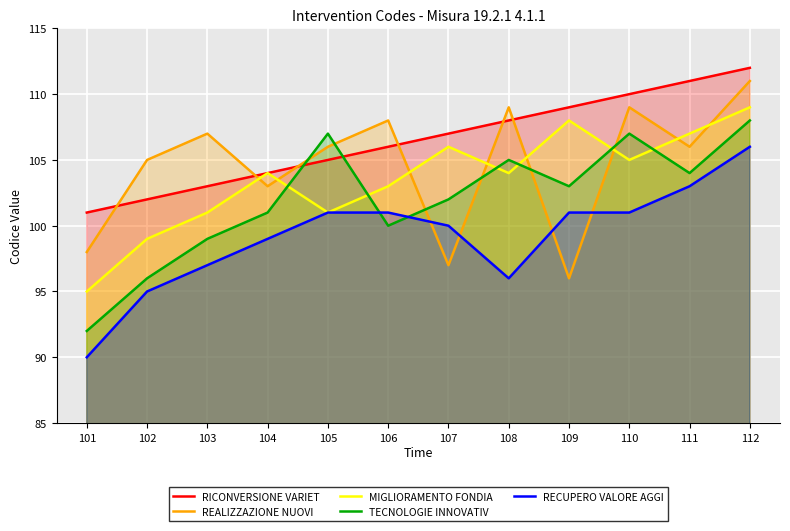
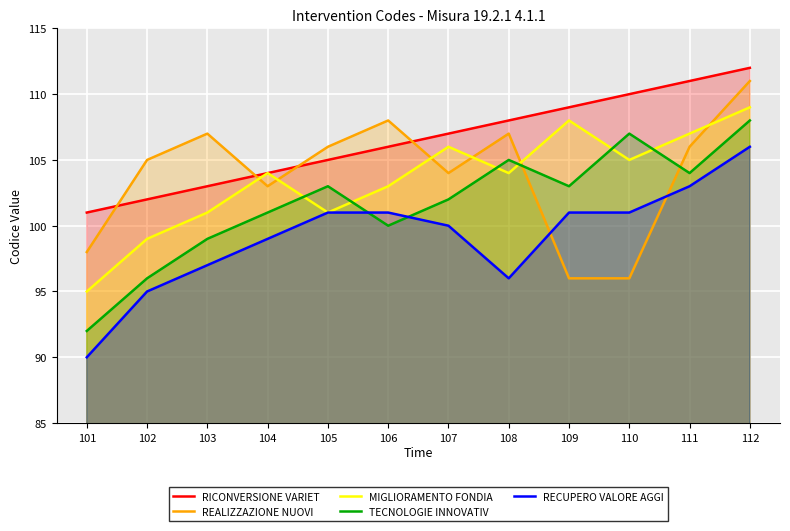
TECNOLOGIE INNOVATIV, 105: 107 -> 103
REALIZZAZIONE NUOVI, 107: 97 -> 104
REALIZZAZIONE NUOVI, 108: 109 -> 107
REALIZZAZIONE NUOVI, 110: 109 -> 96
